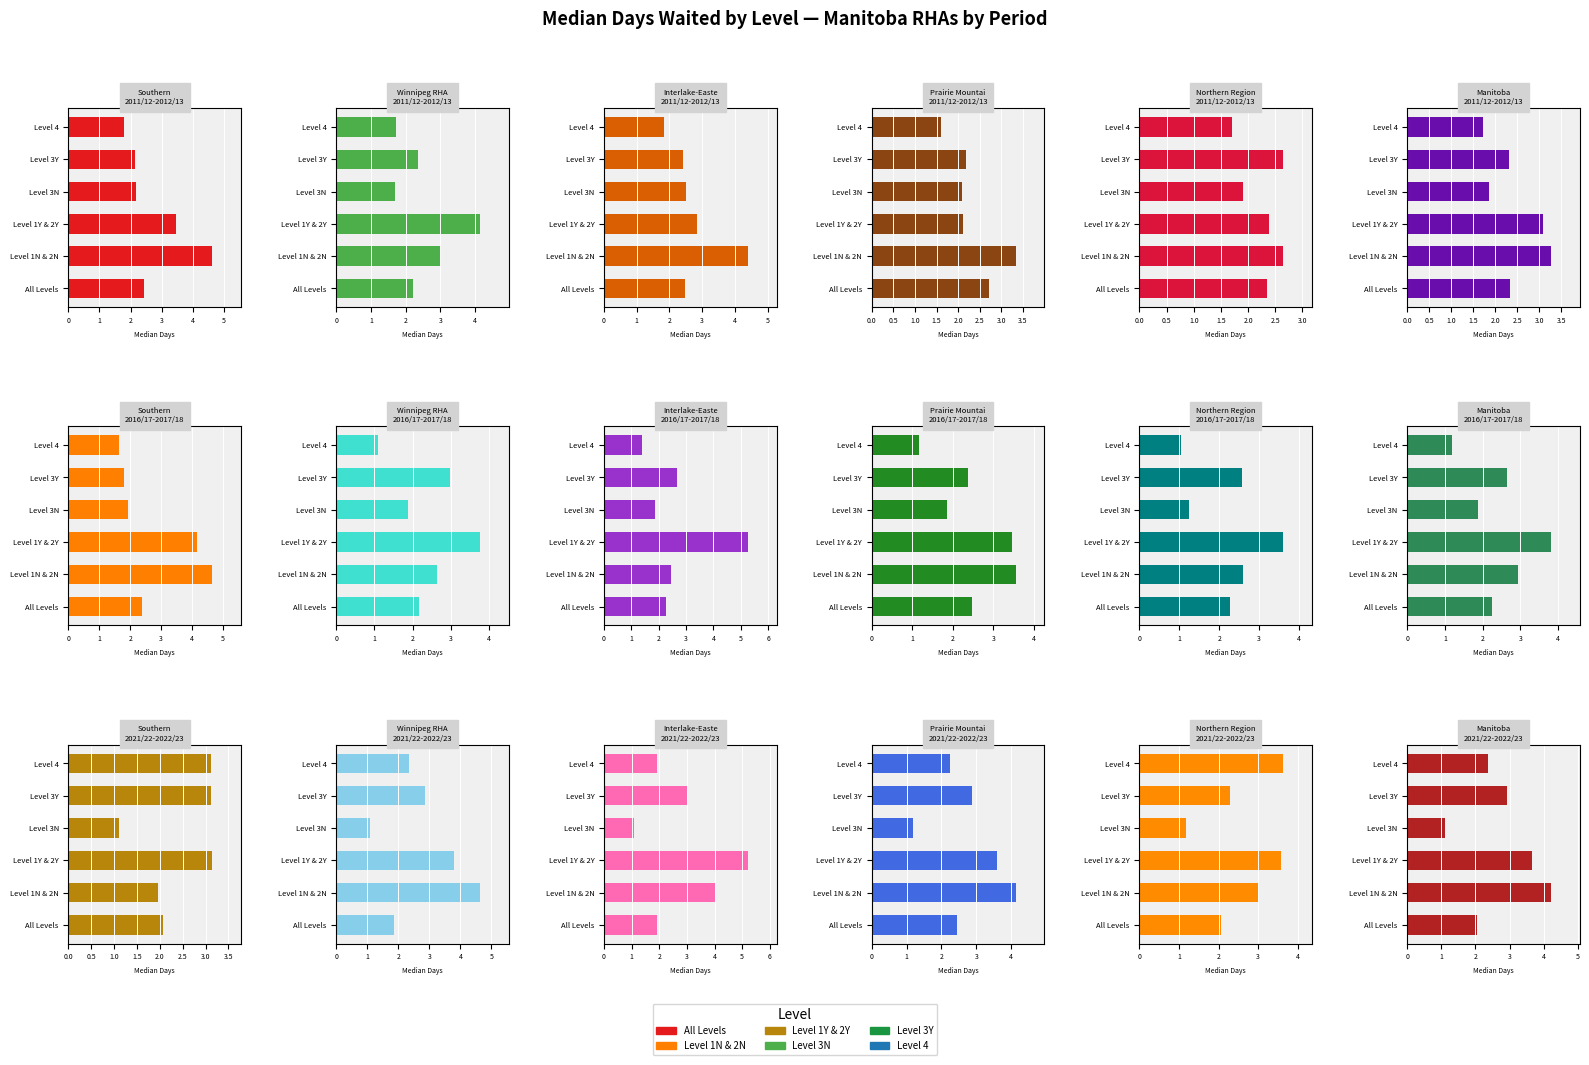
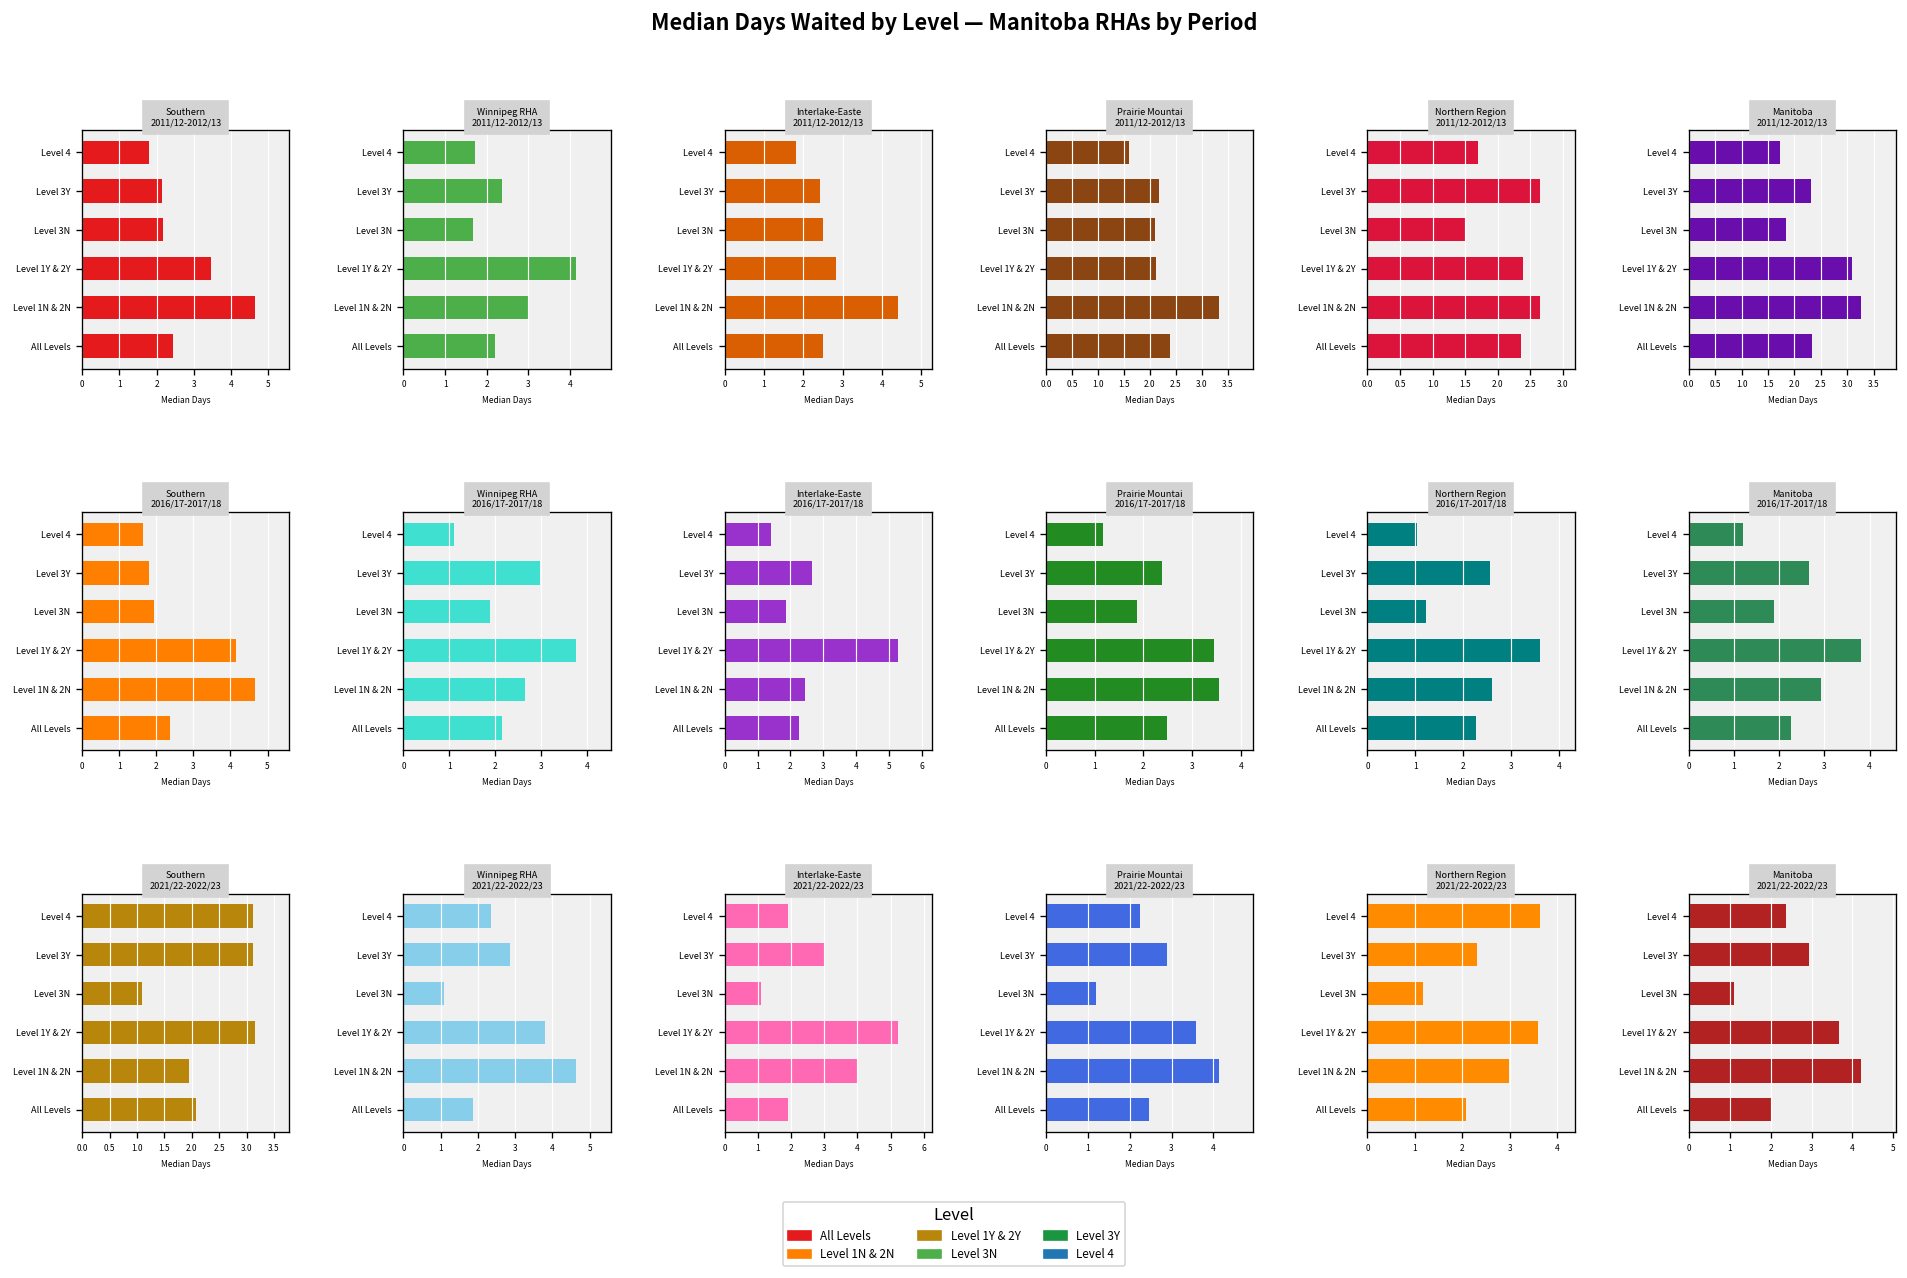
Prairie Mountai 2011/12-2012/13, All Levels: 2.7 -> 2.4
Northern Region 2011/12-2012/13, Level 3N: 1.9 -> 1.5
